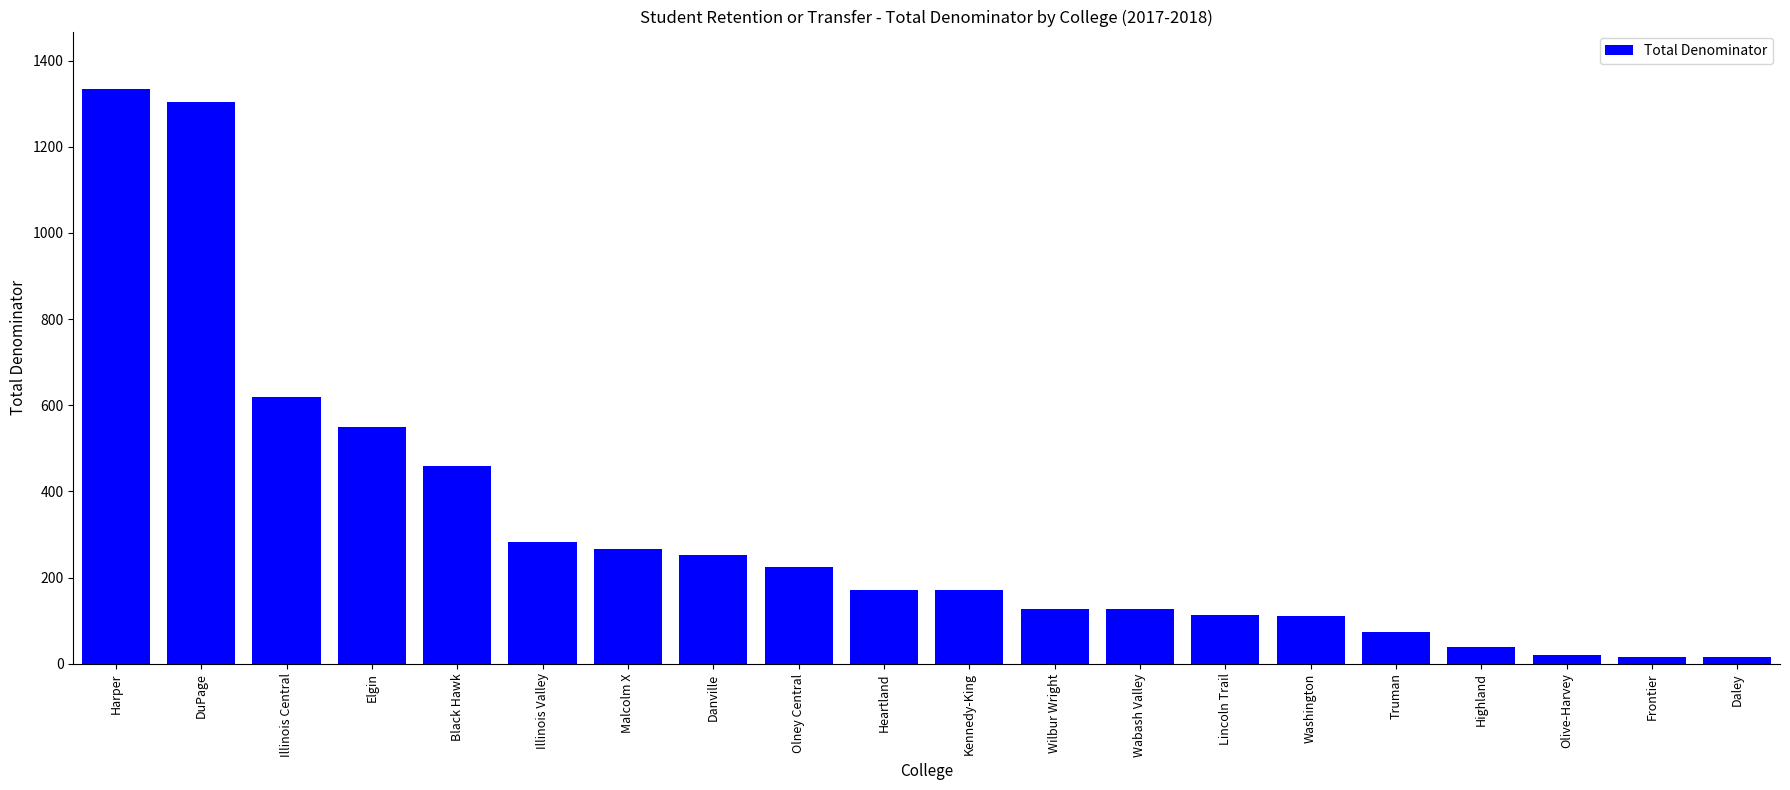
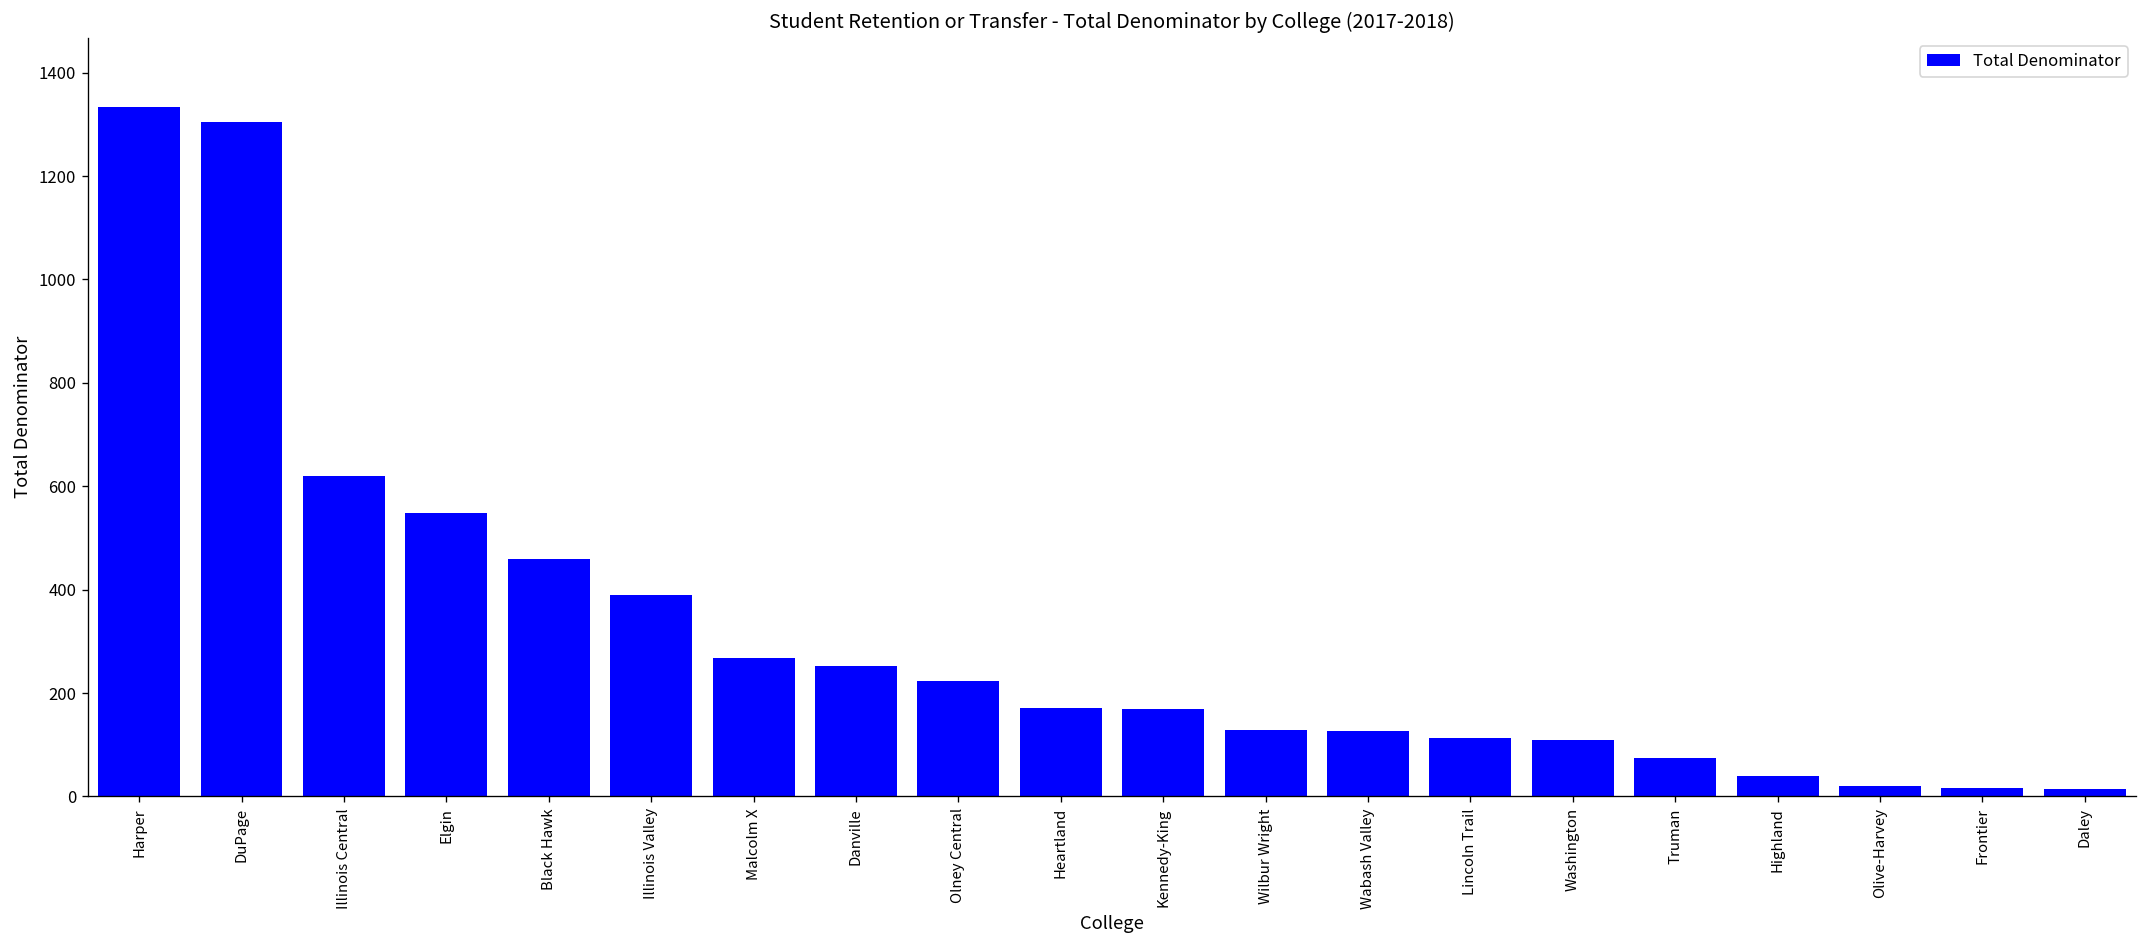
Illinois Valley: 280 -> 390
